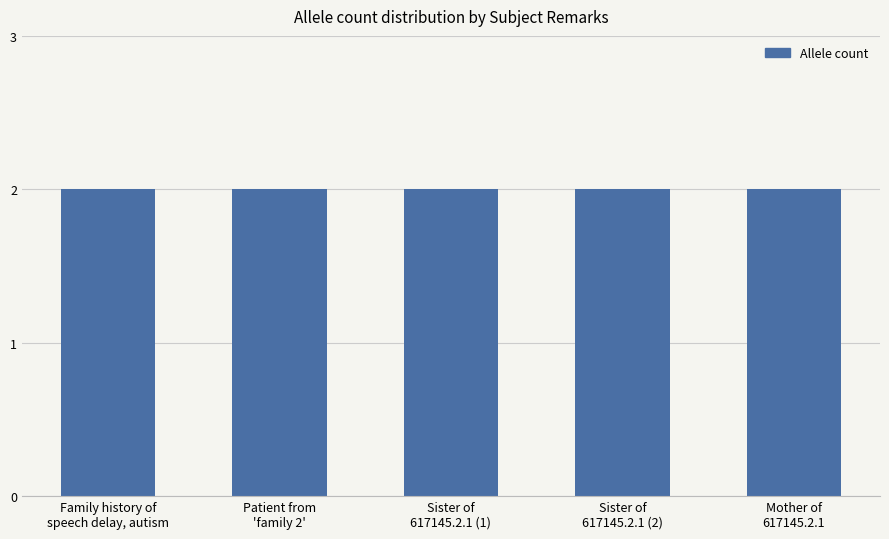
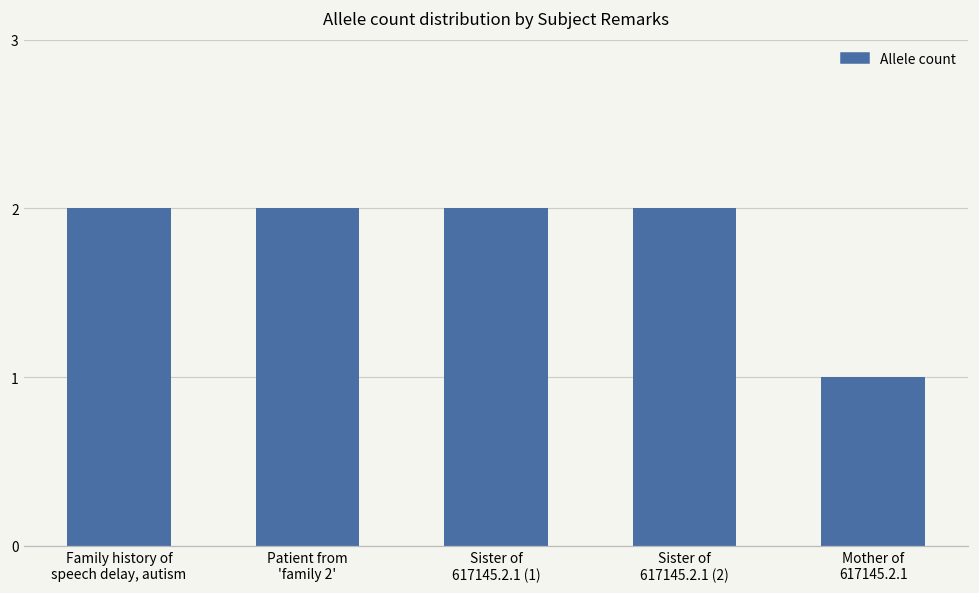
Mother of 617145.2.1: 2 -> 1
